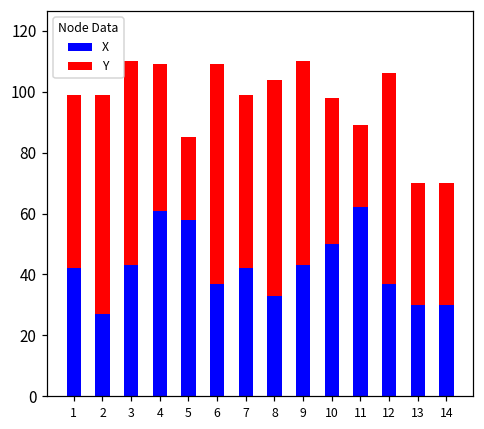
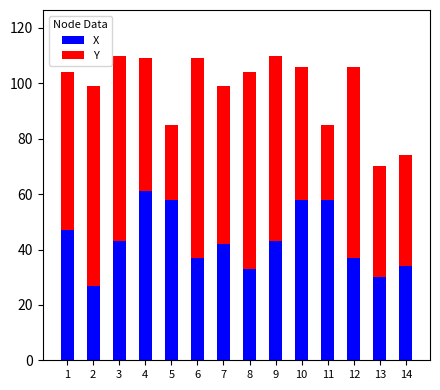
X, 1: 42 -> 47
X, 10: 50 -> 58
X, 11: 62 -> 58
X, 14: 30 -> 34
